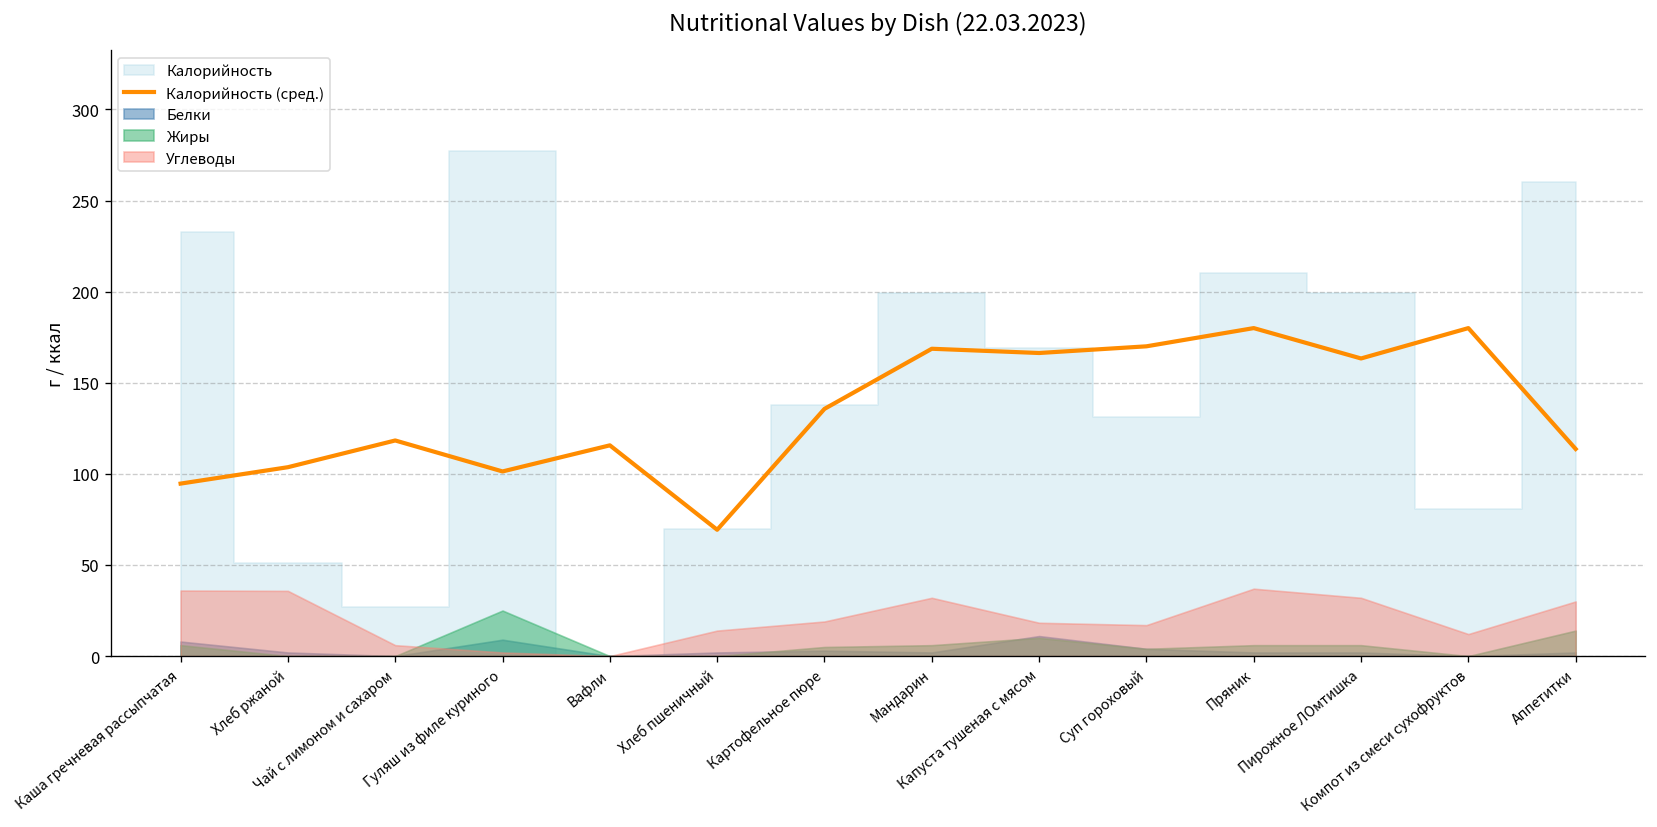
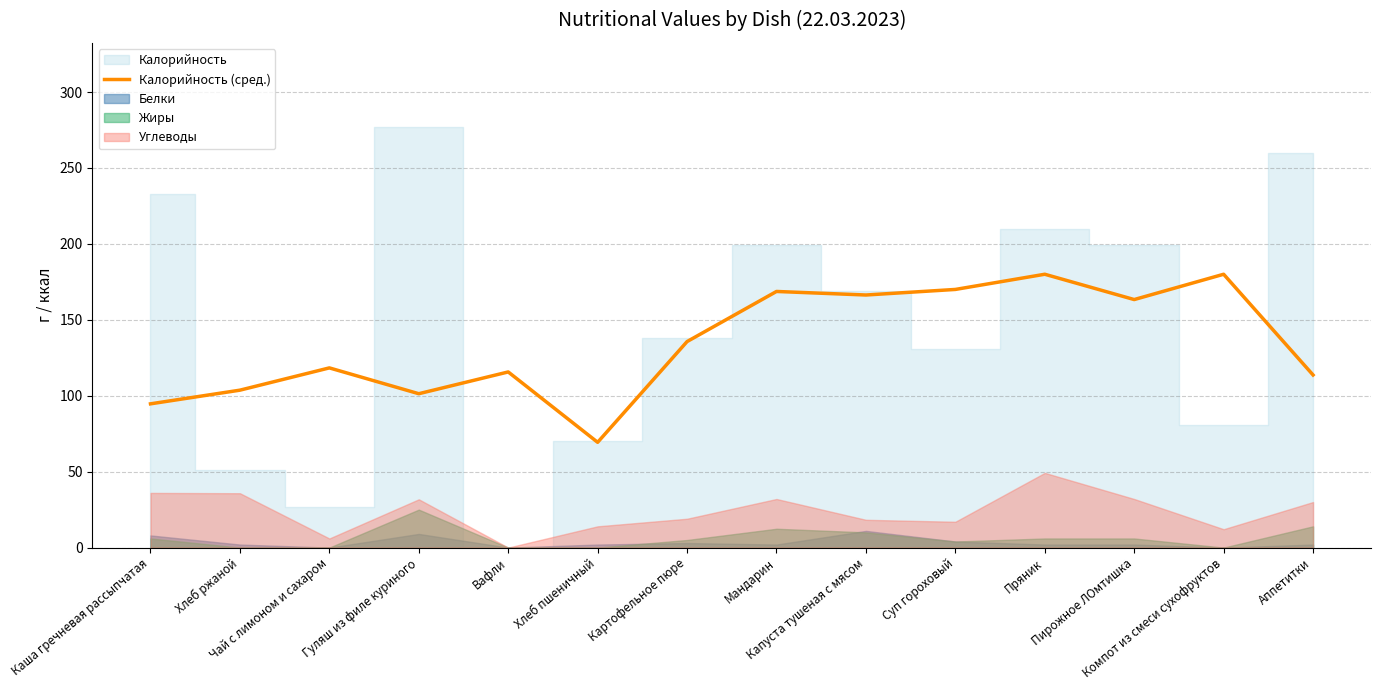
Углеводы, Гуляш из филе куриного: 2 -> 32
Жиры, Мандарин: 6 -> 12
Углеводы, Пряник: 37 -> 49
